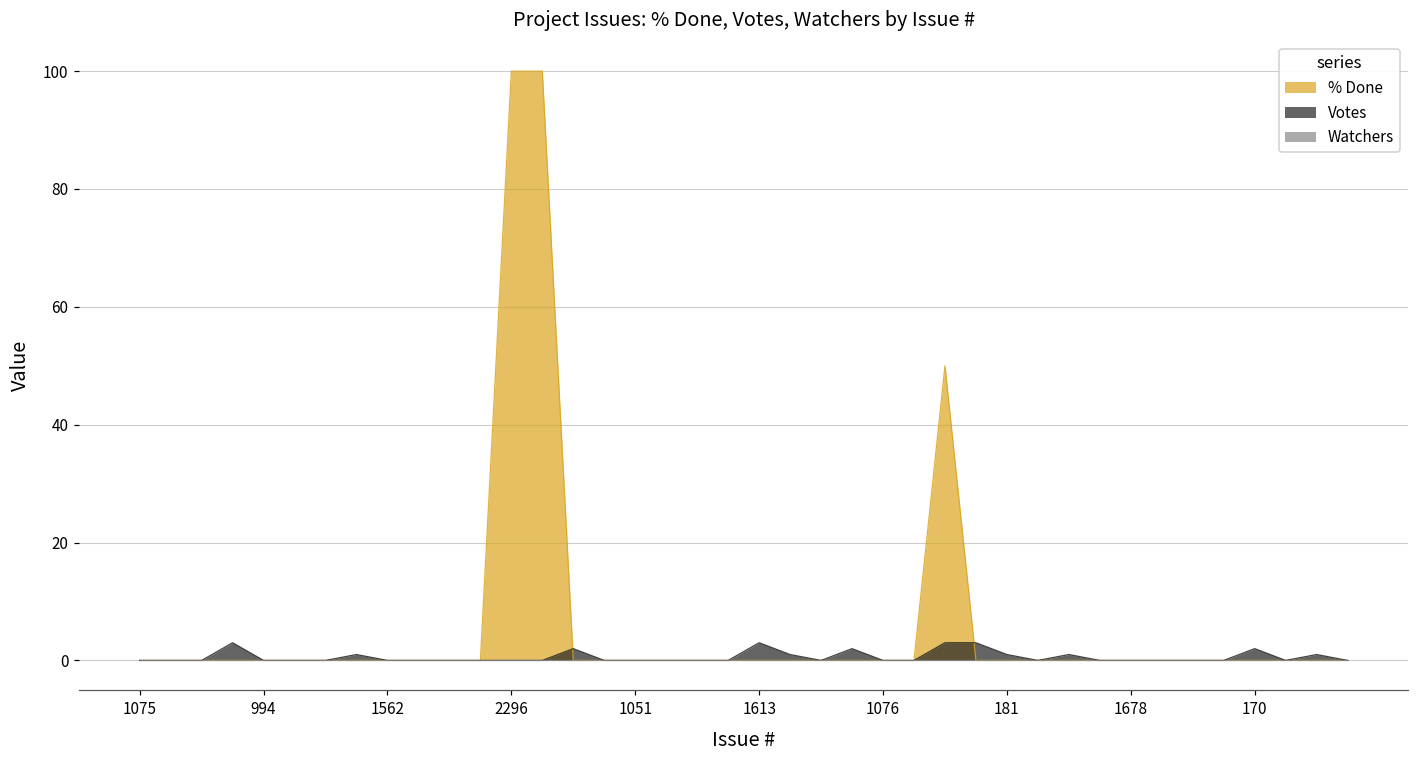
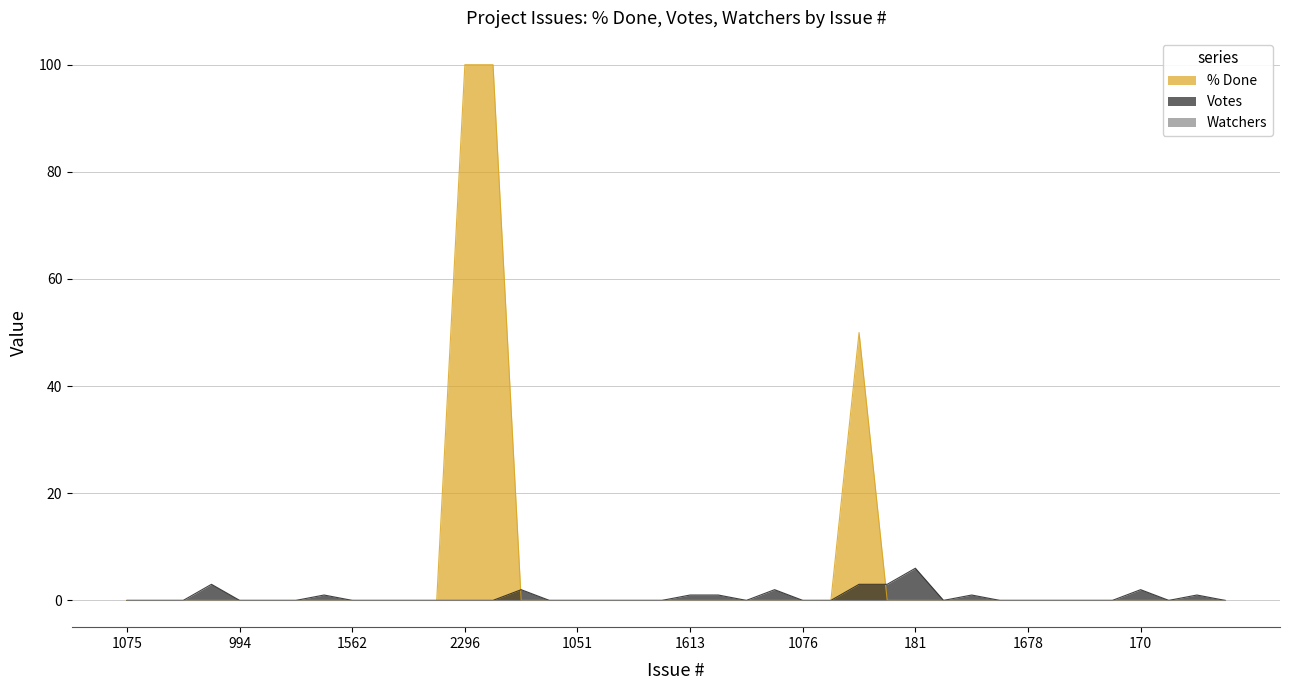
Votes, 1613: 3 -> 1
Votes, 181: 1 -> 6
